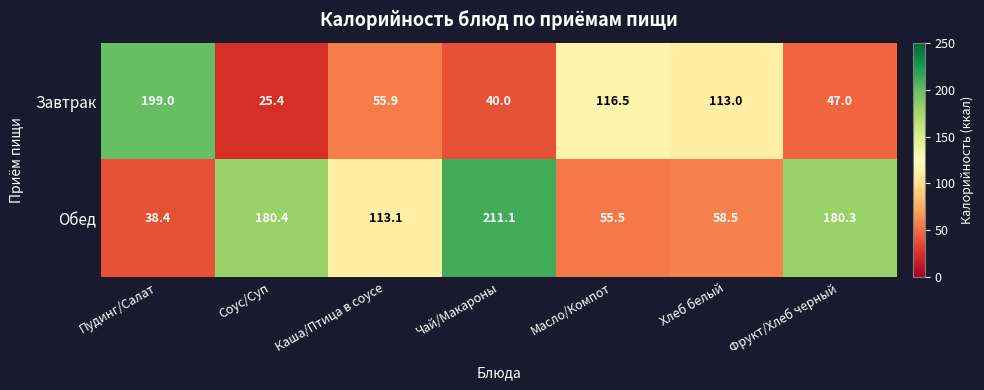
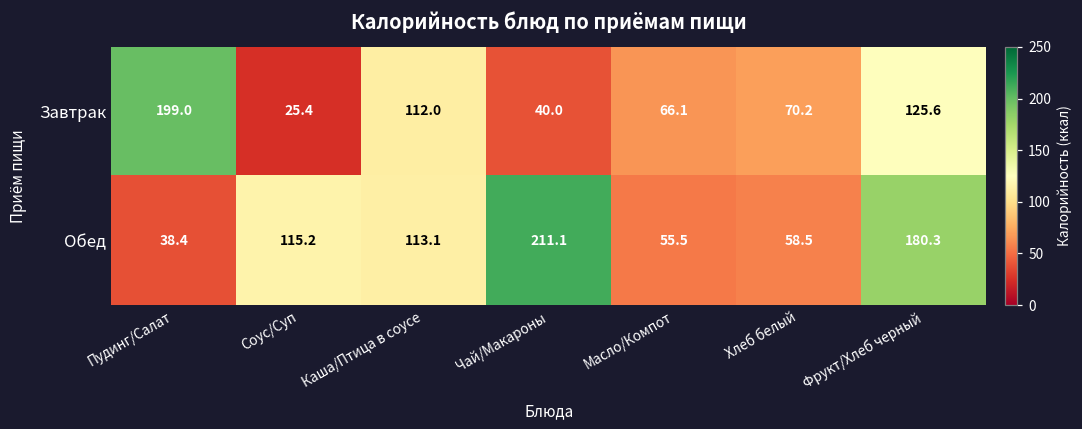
Завтрак, Каша/Птица в соусе: 55.9 -> 112.0
Завтрак, Масло/Компот: 116.5 -> 66.1
Завтрак, Хлеб белый: 113.0 -> 70.2
Завтрак, Фрукт/Хлеб черный: 47.0 -> 125.6
Обед, Соус/Суп: 180.4 -> 115.2
